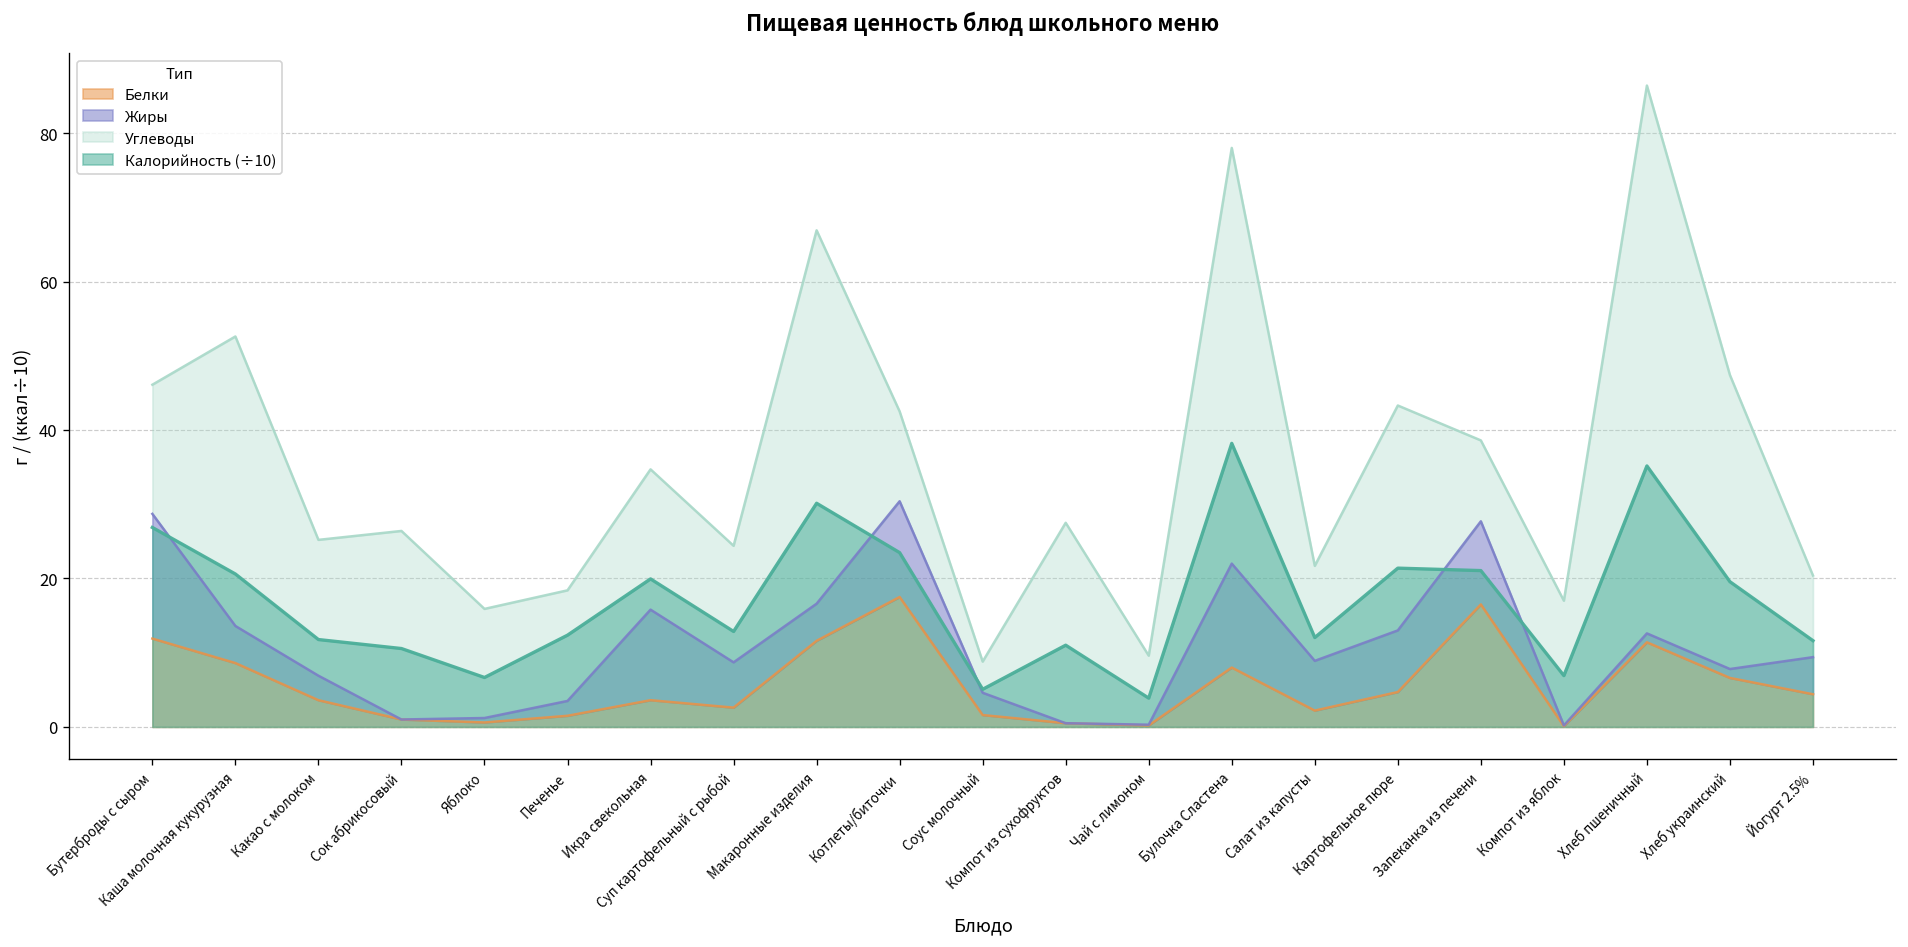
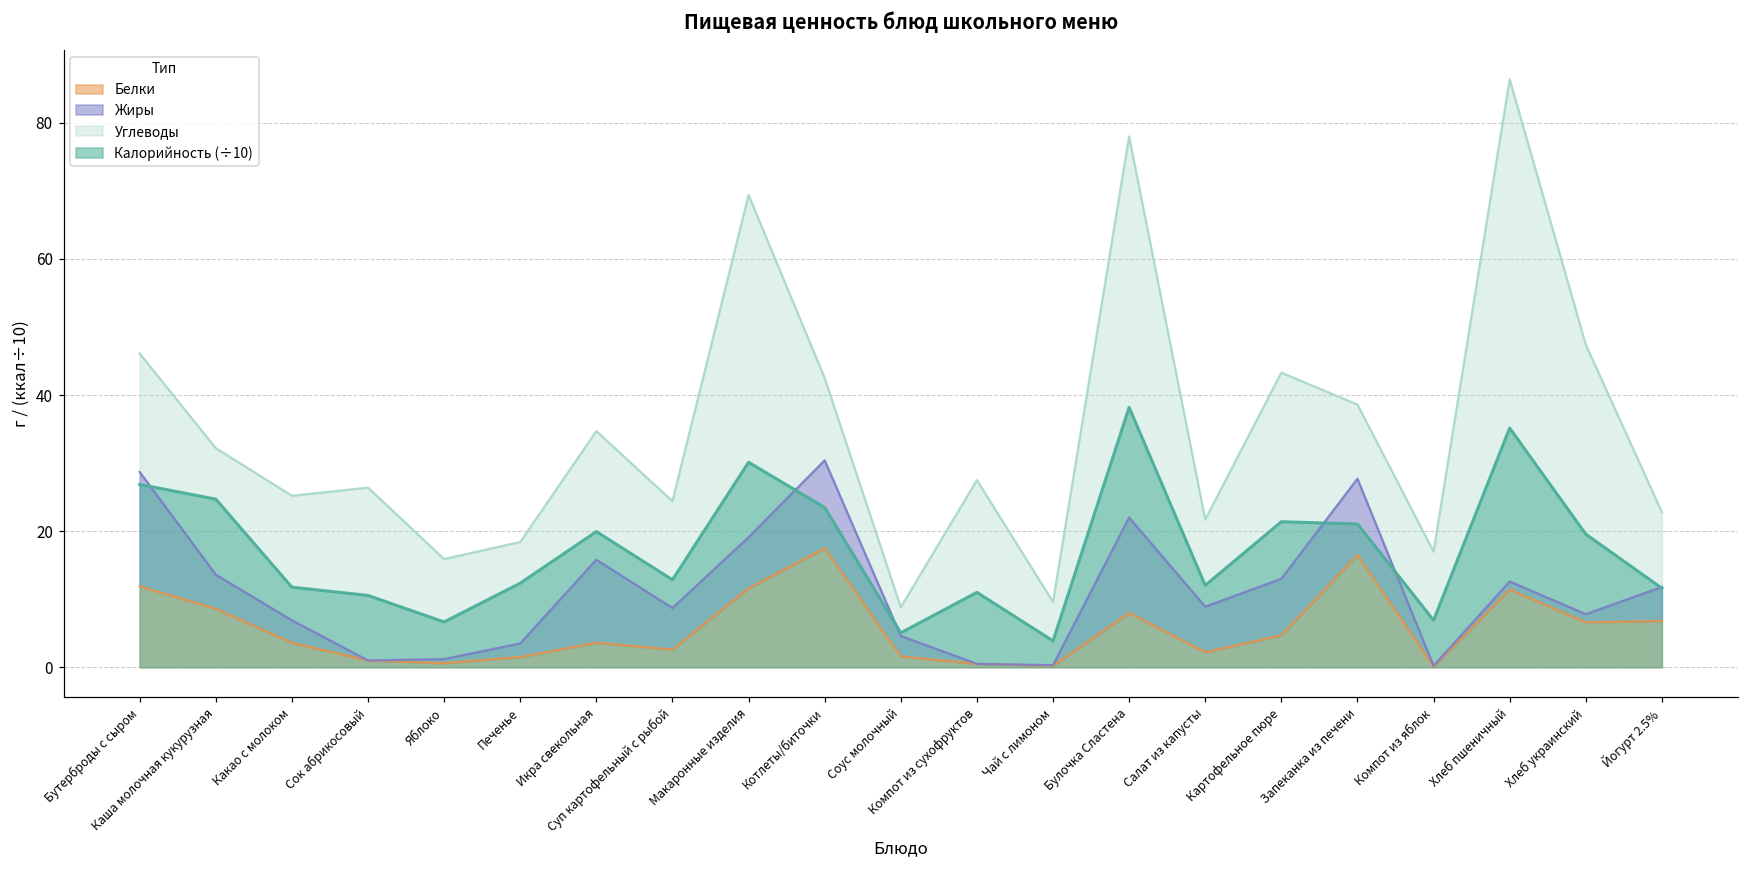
Углеводы, Каша молочная кукурузная: 39 -> 19
Калорийность (÷10), Каша молочная кукурузная: 21 -> 25
Жиры, Макаронные изделия: 5 -> 8
Белки, Йогурт 2.5%: 4 -> 7
